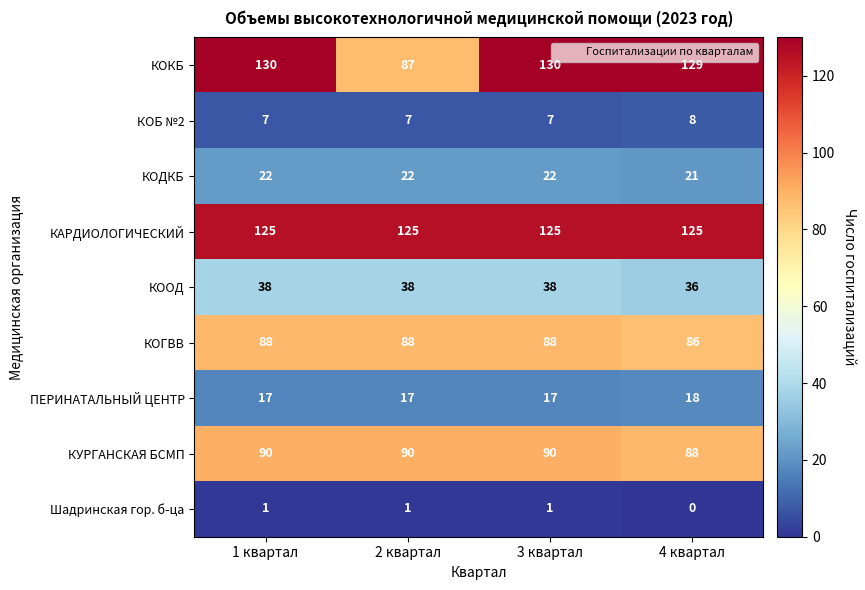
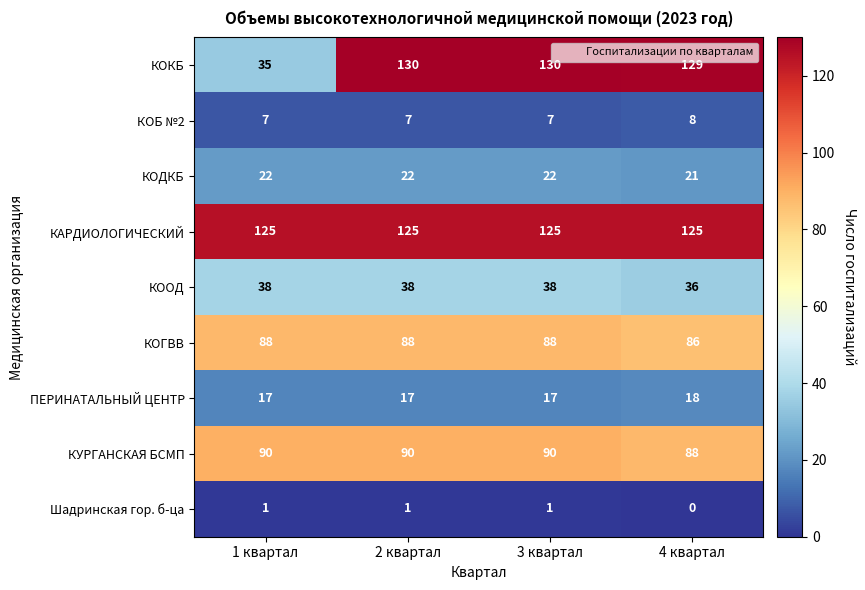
КОКБ, 1 квартал: 130 -> 35
КОКБ, 2 квартал: 87 -> 130
